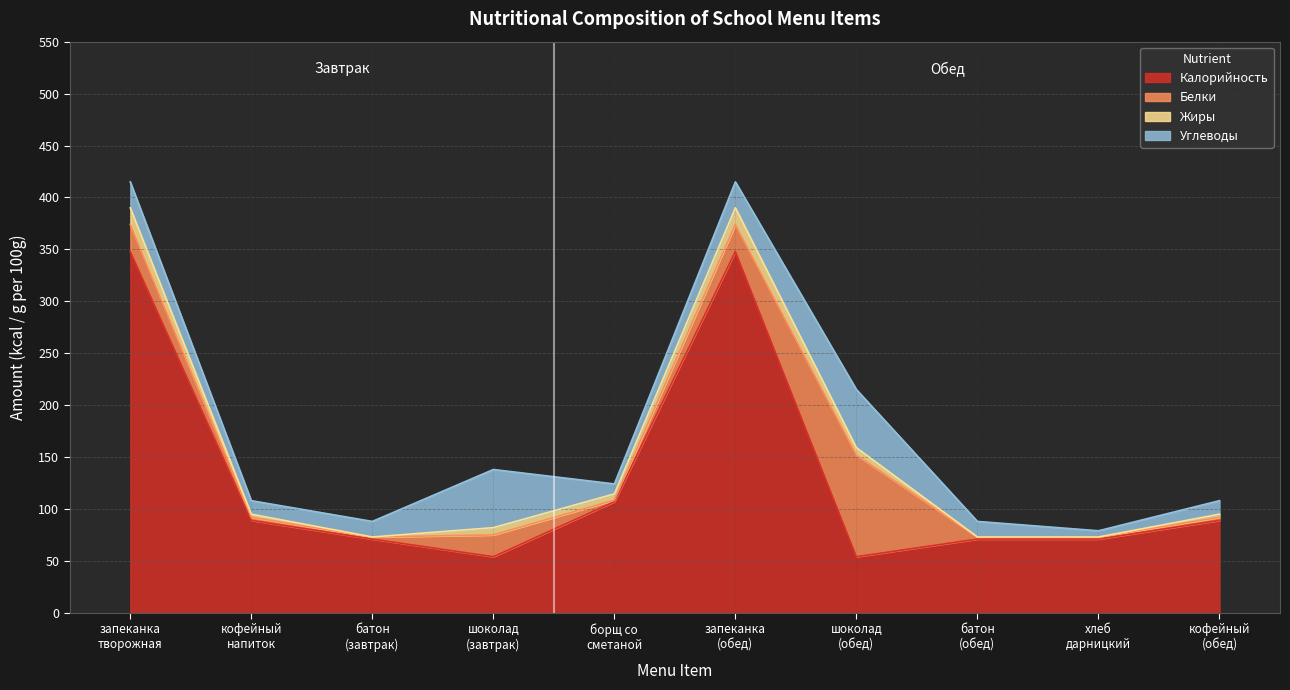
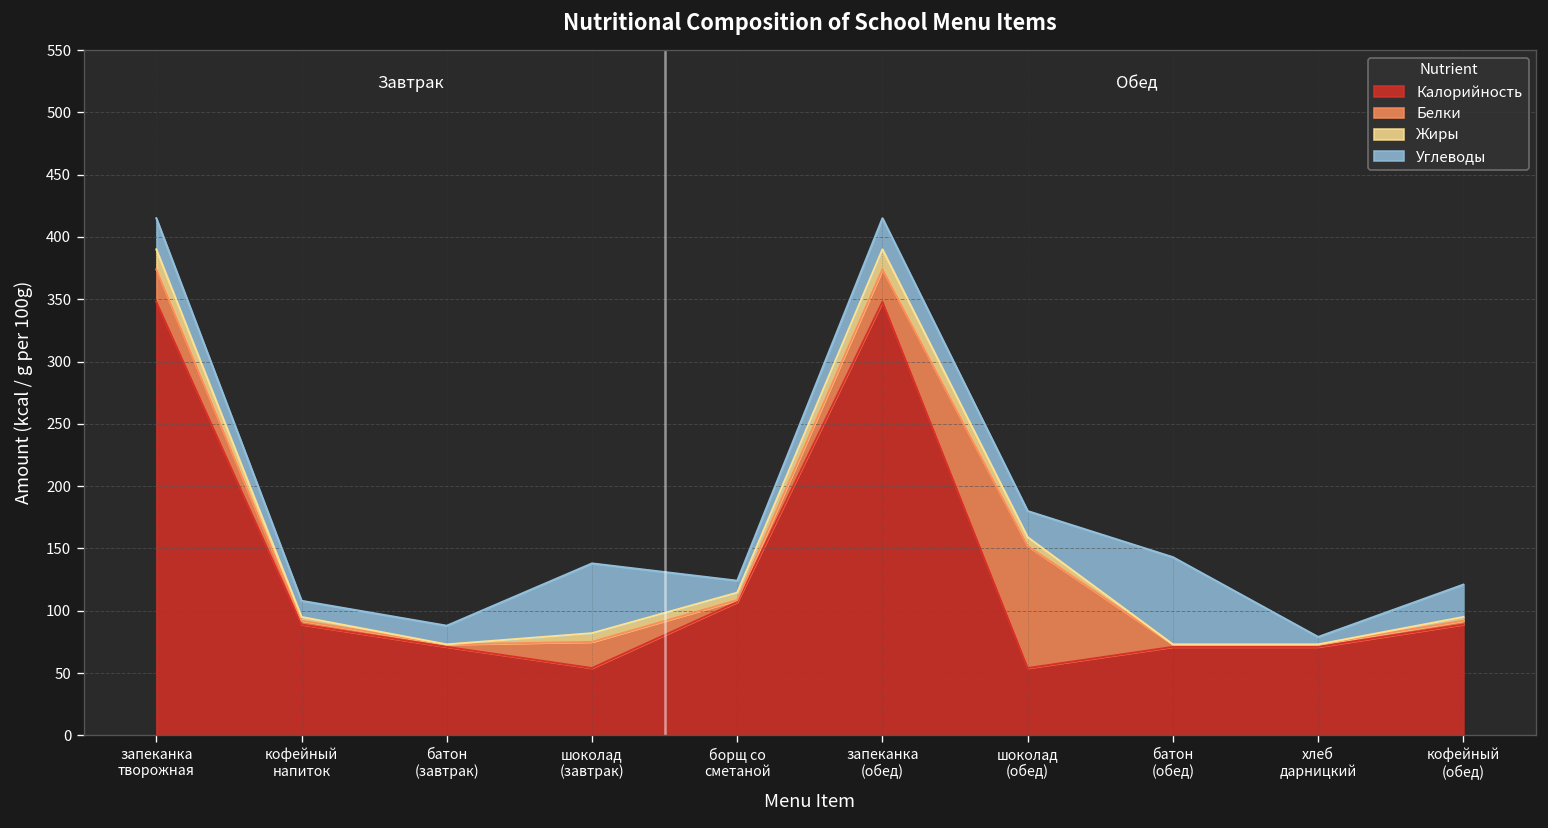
Углеводы, шоколад (обед): 56 -> 21
Углеводы, батон (обед): 15 -> 70
Углеводы, кофейный (обед): 13 -> 26
